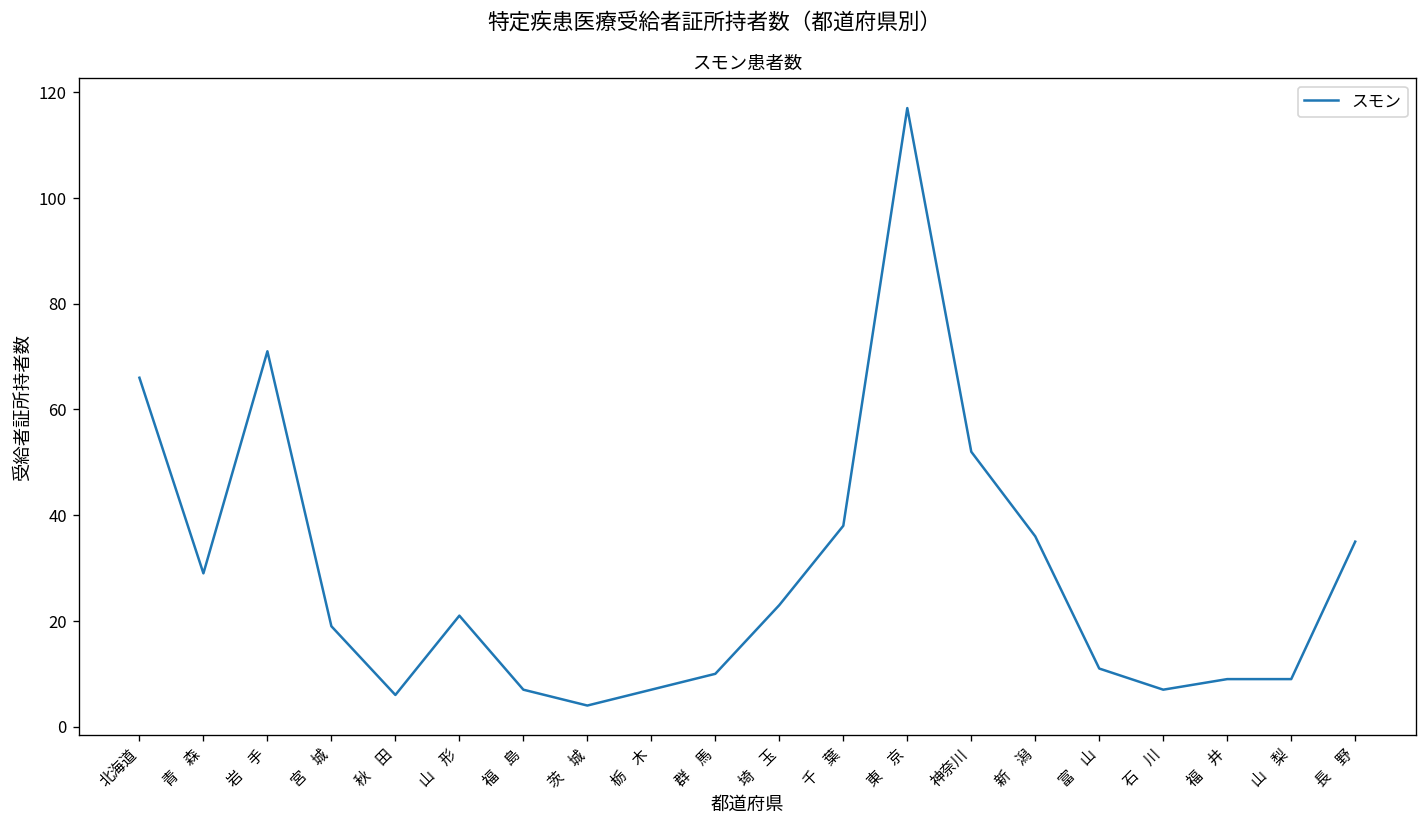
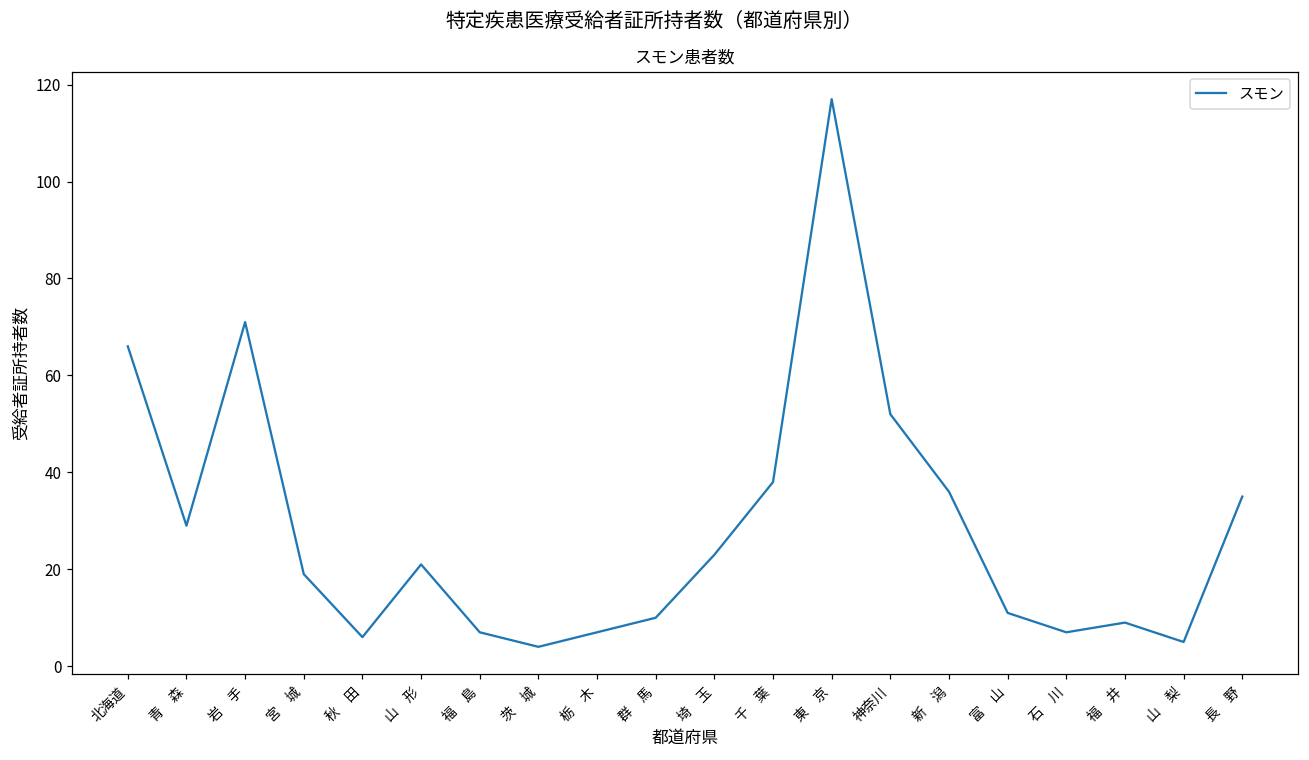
山 梨: 9 -> 5
